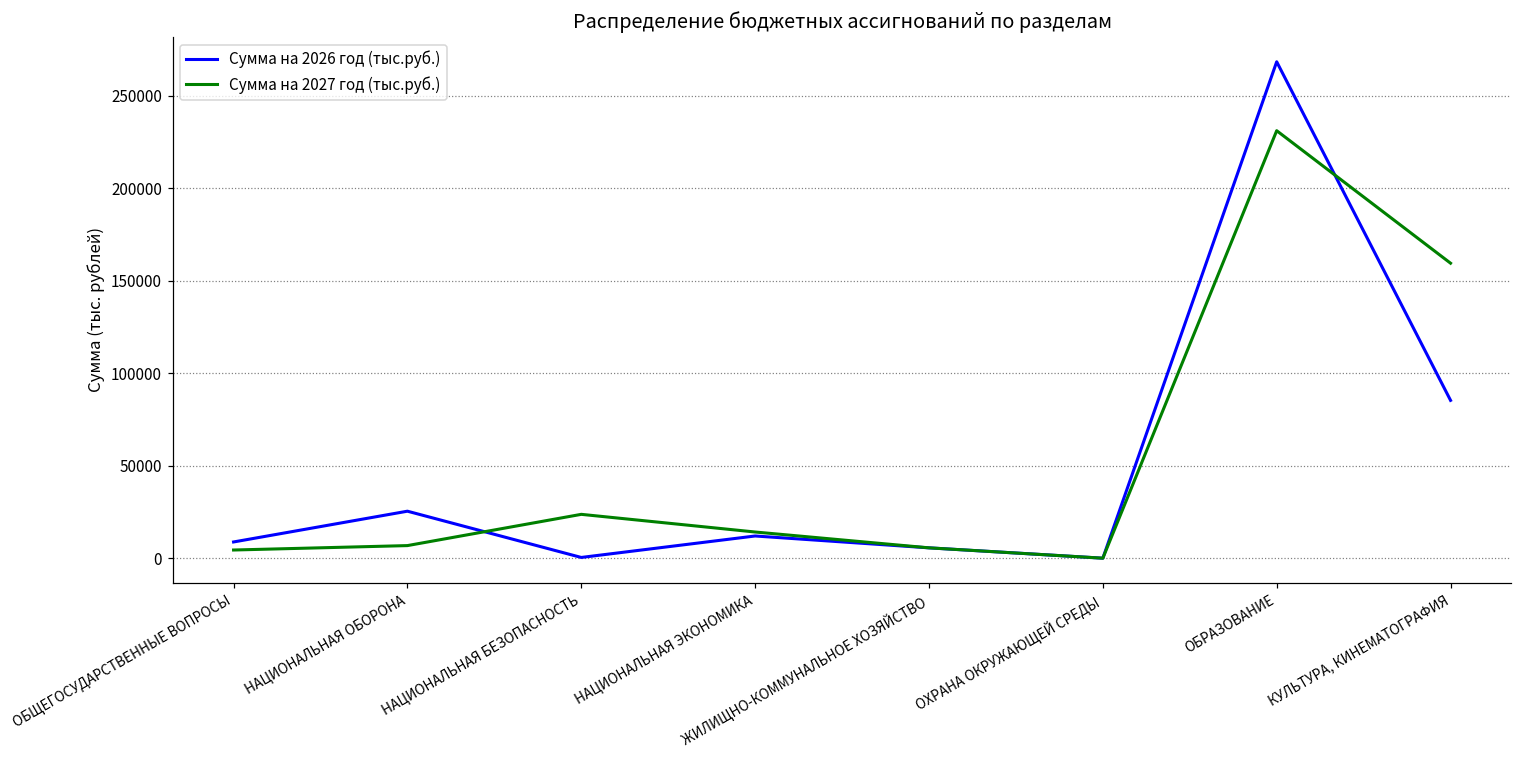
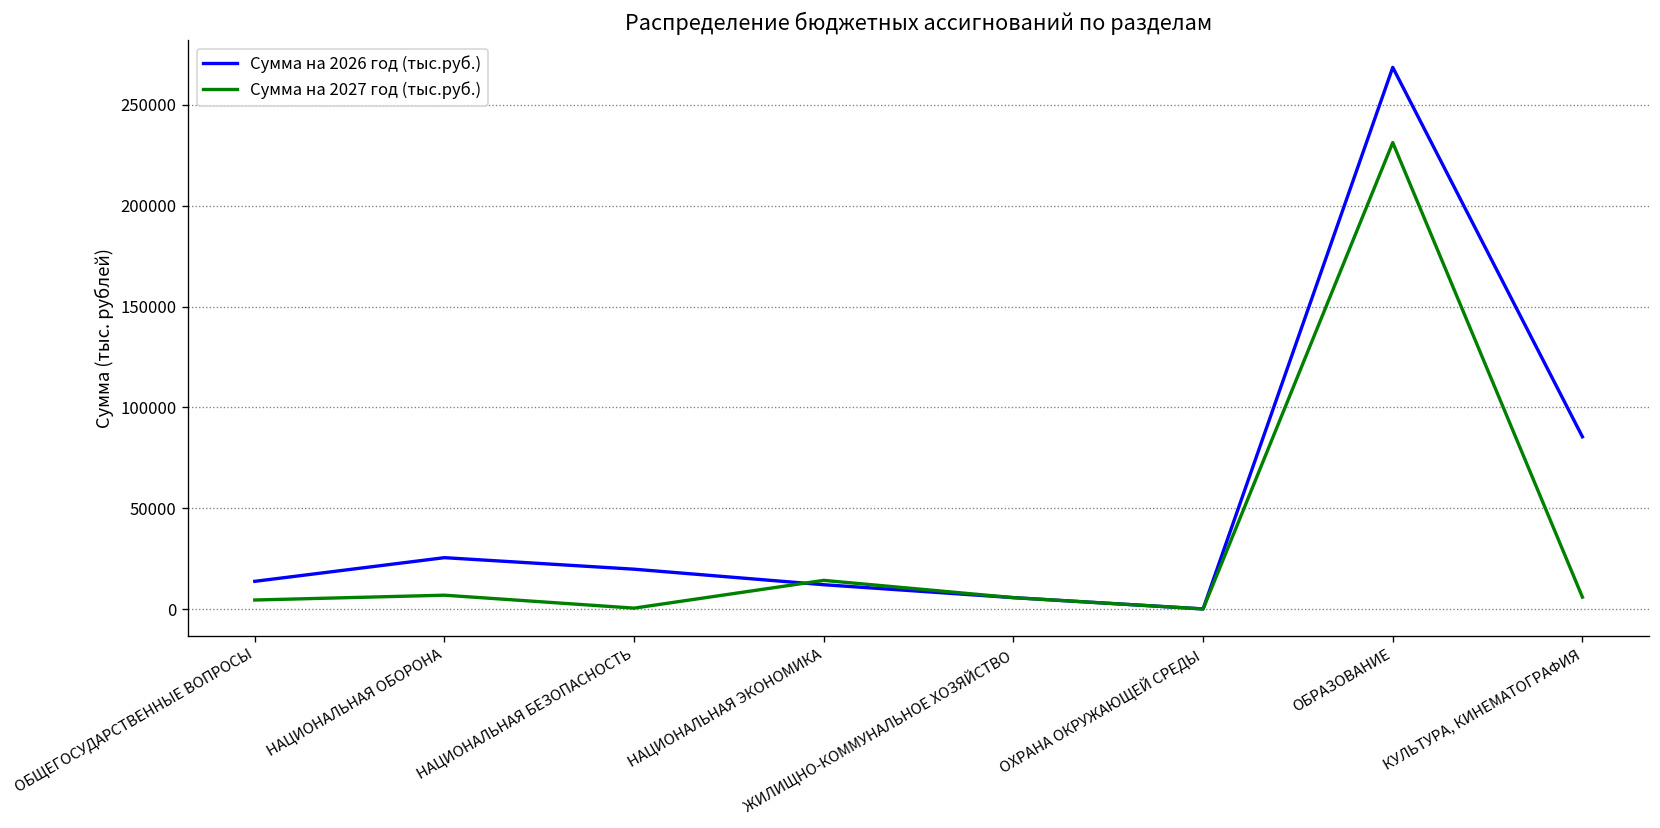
Сумма на 2026 год (тыс.руб.), ОБЩЕГОСУДАРСТВЕННЫЕ ВОПРОСЫ: 9000 -> 14000
Сумма на 2026 год (тыс.руб.), НАЦИОНАЛЬНАЯ БЕЗОПАСНОСТЬ: 1000 -> 20000
Сумма на 2027 год (тыс.руб.), НАЦИОНАЛЬНАЯ БЕЗОПАСНОСТЬ: 24000 -> 1000
Сумма на 2027 год (тыс.руб.), КУЛЬТУРА, КИНЕМАТОГРАФИЯ: 160000 -> 6000
